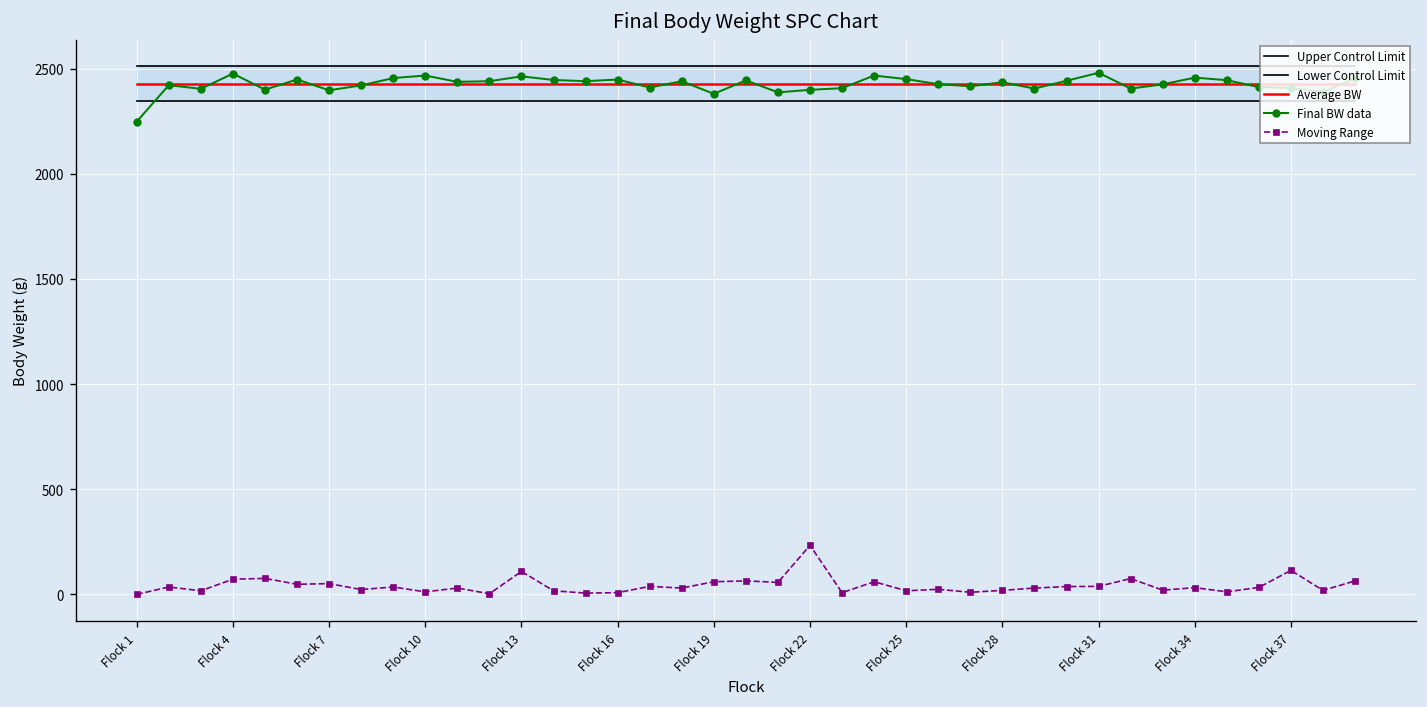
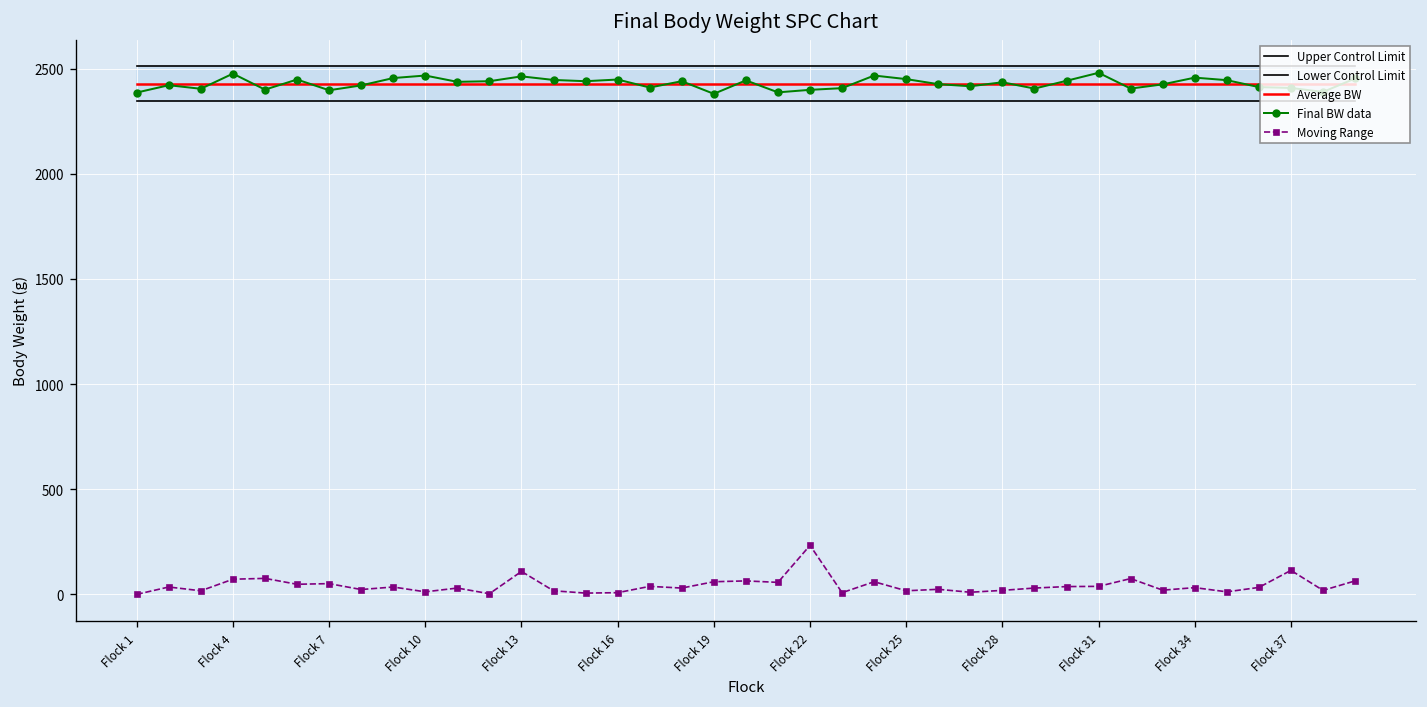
Final BW data, Flock 1: 2250 -> 2390
